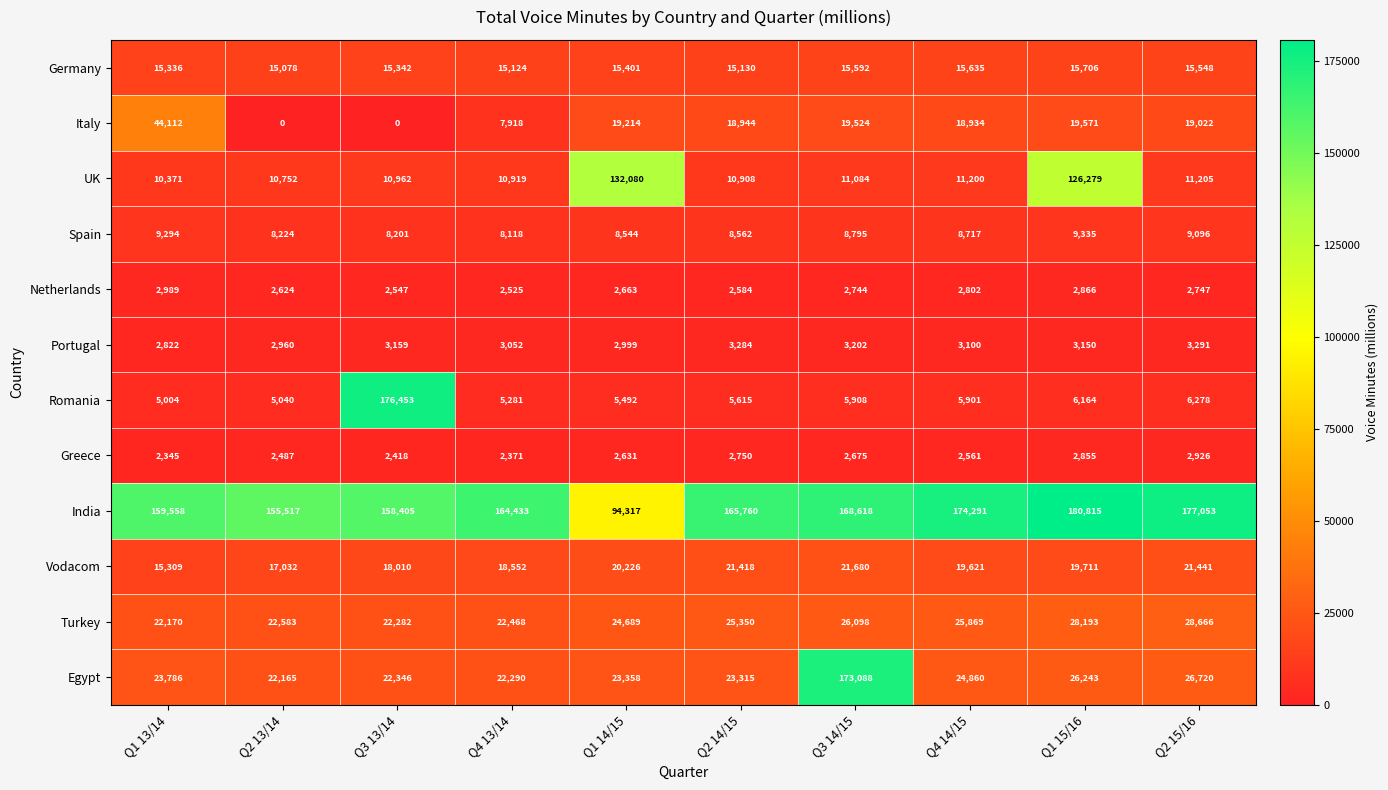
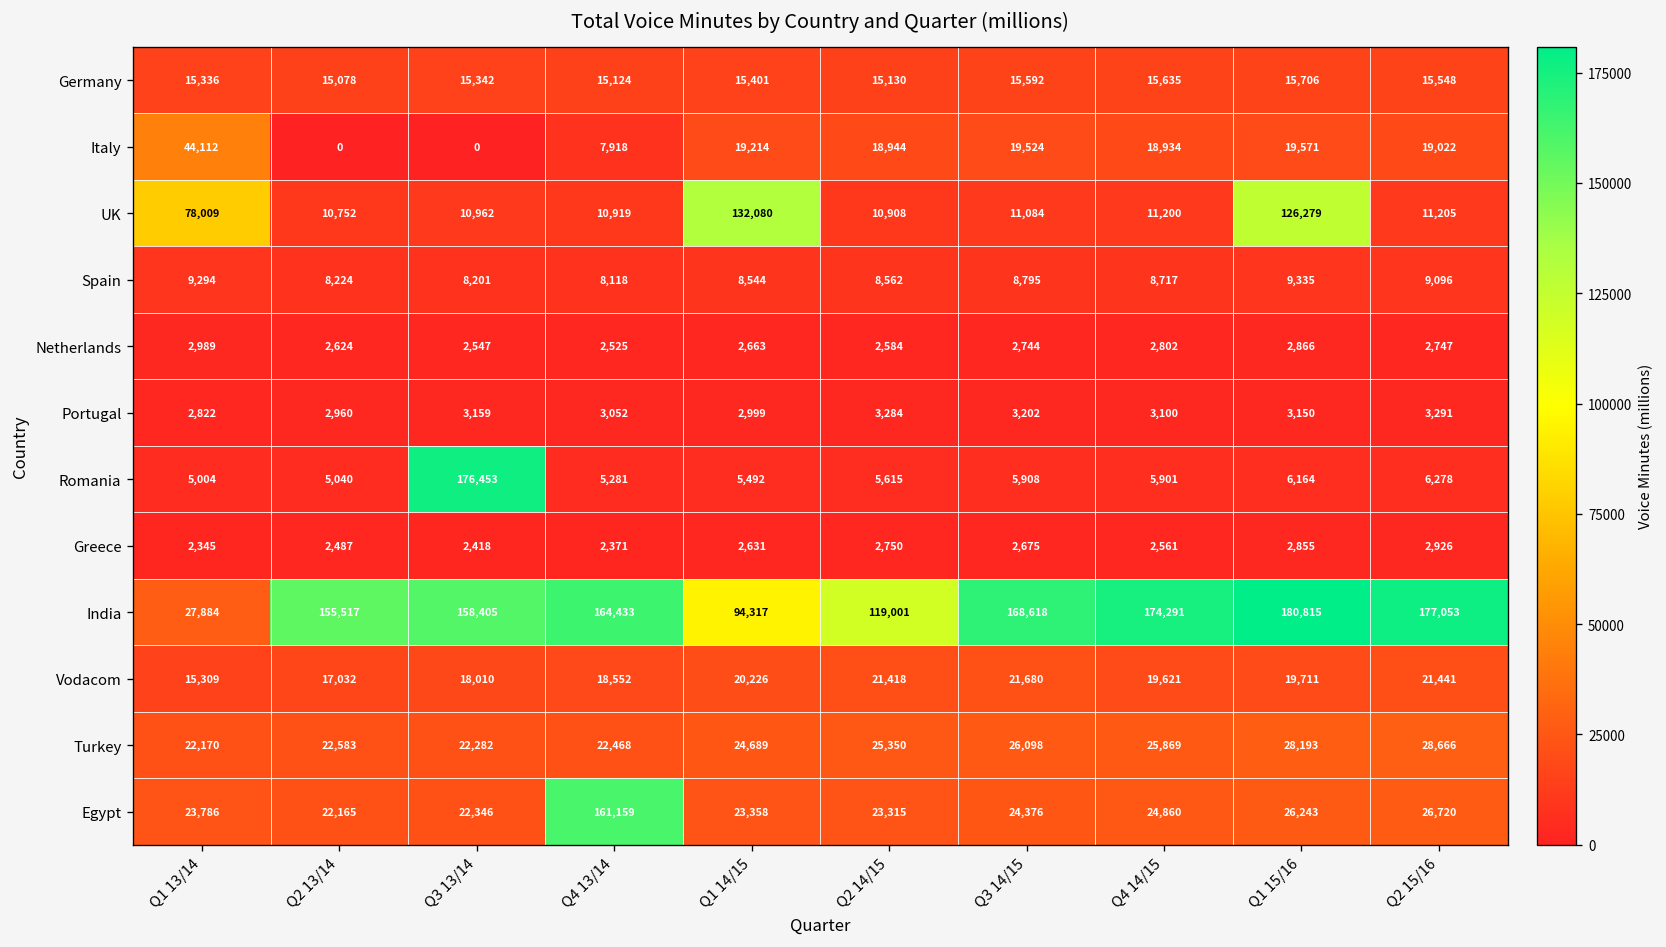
UK, Q1 13/14: 10,371 -> 78,009
India, Q1 13/14: 159,558 -> 27,884
India, Q2 14/15: 165,760 -> 119,001
Egypt, Q4 13/14: 22,290 -> 161,159
Egypt, Q3 14/15: 173,088 -> 24,376
